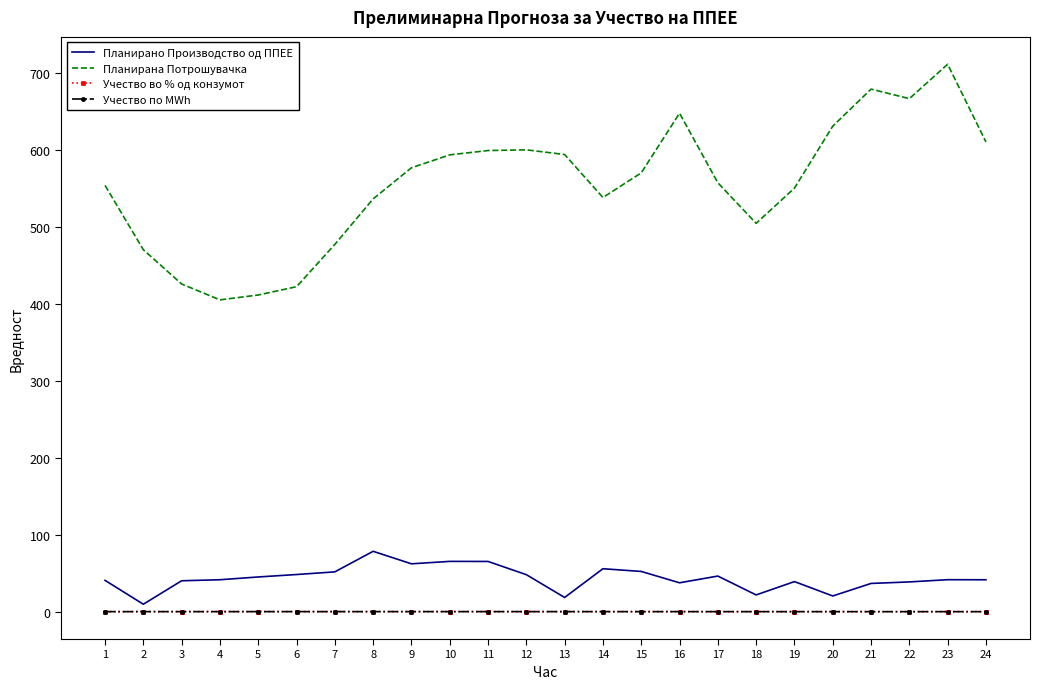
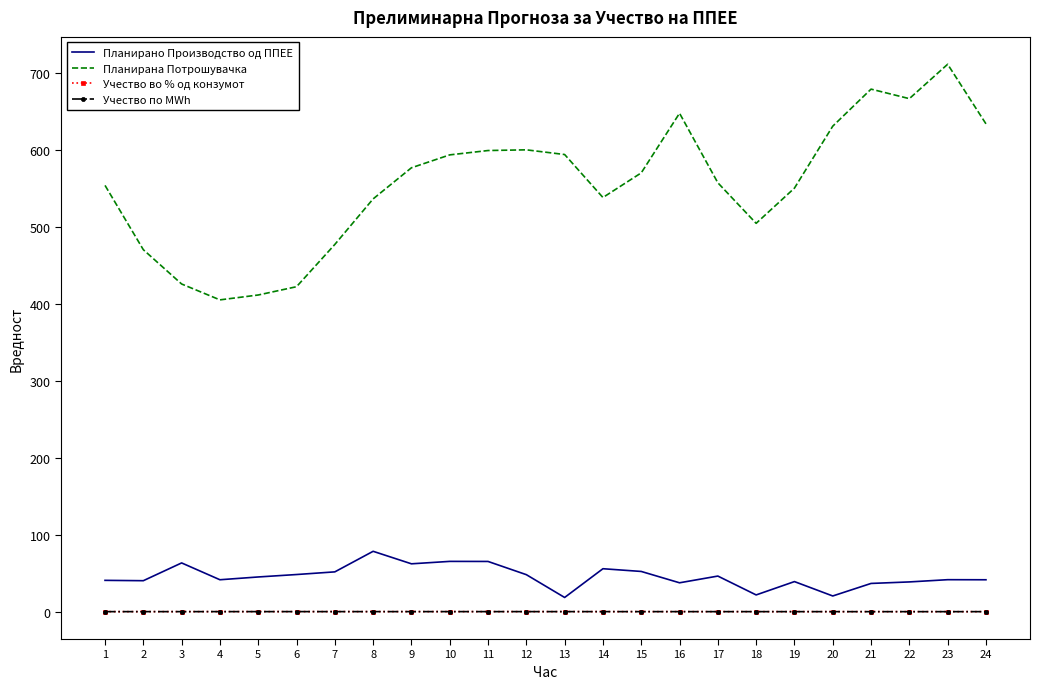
Планирано Производство од ППЕЕ, 2: 10 -> 40
Планирано Производство од ППЕЕ, 3: 40 -> 60
Планирана Потрошувачка, 24: 610 -> 630
